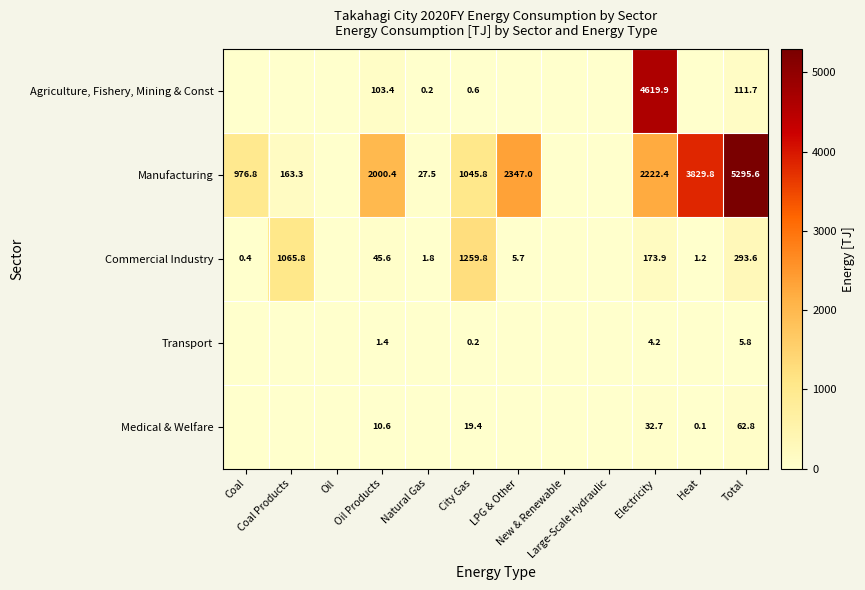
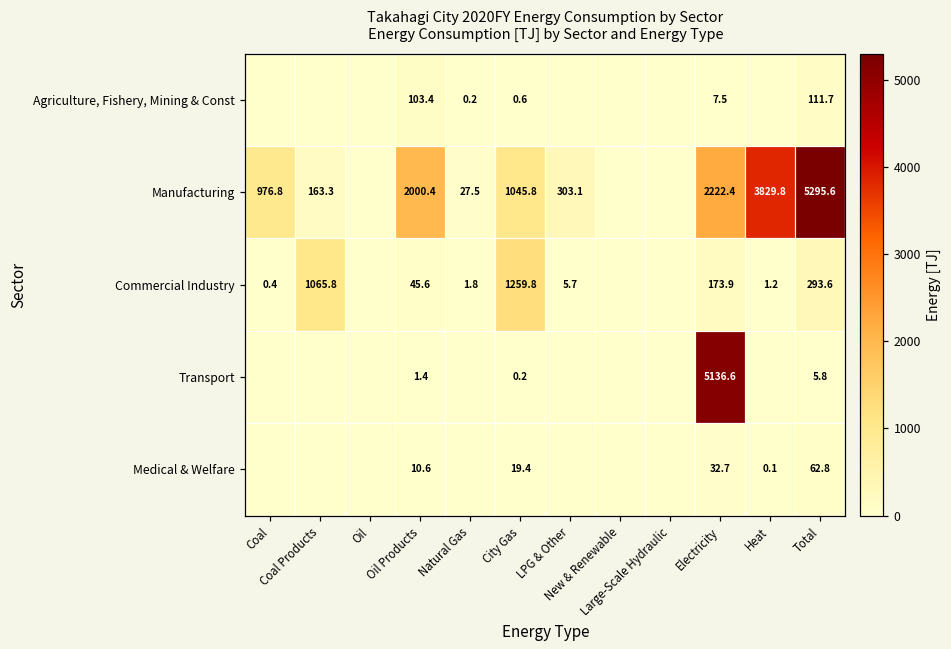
Agriculture, Fishery, Mining & Const, Electricity: 4619.9 -> 7.5
Manufacturing, LPG & Other: 2347.0 -> 303.1
Transport, Electricity: 4.2 -> 5136.6
